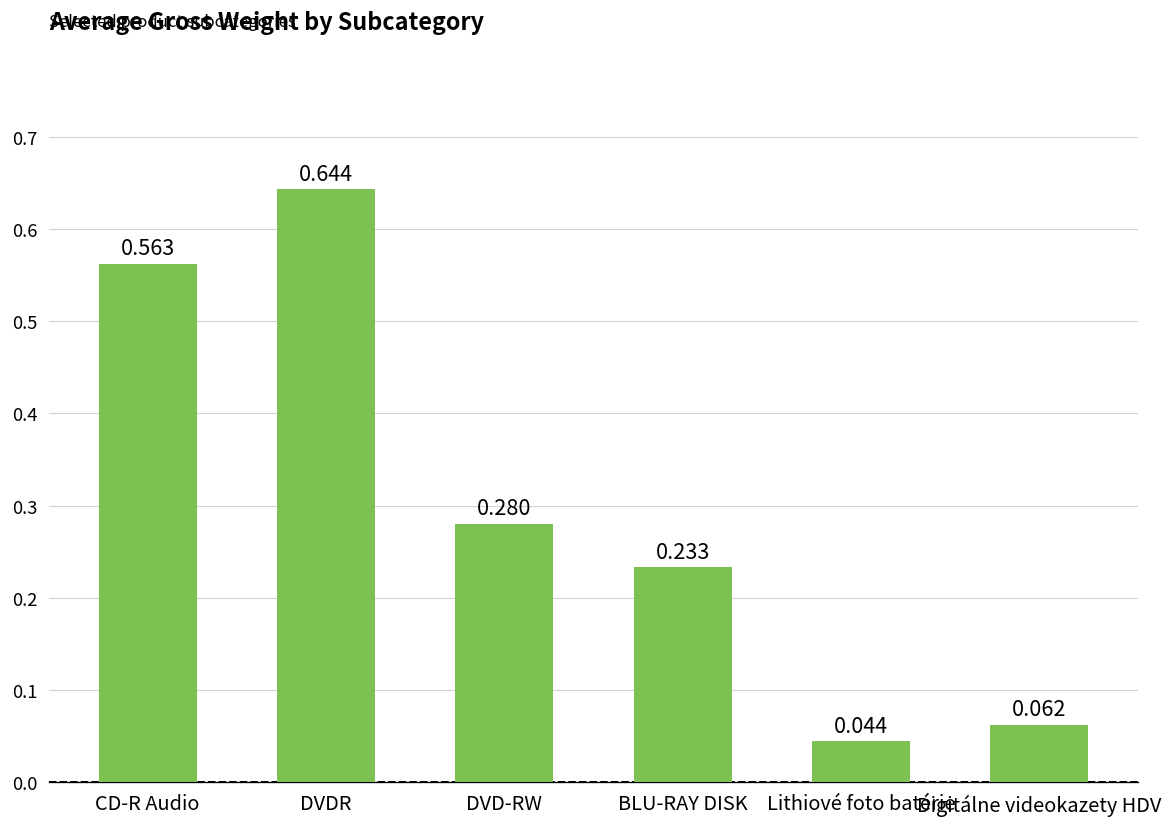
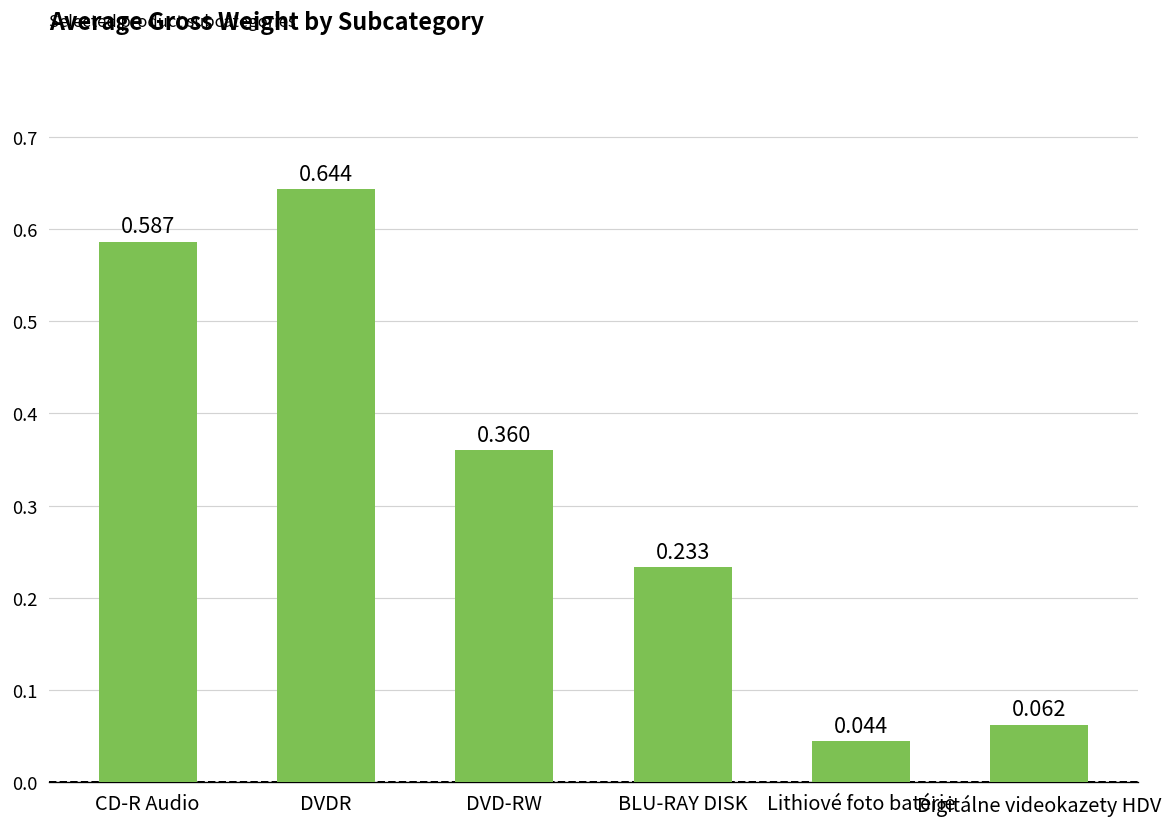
CD-R Audio: 0.563 -> 0.587
DVD-RW: 0.280 -> 0.360
